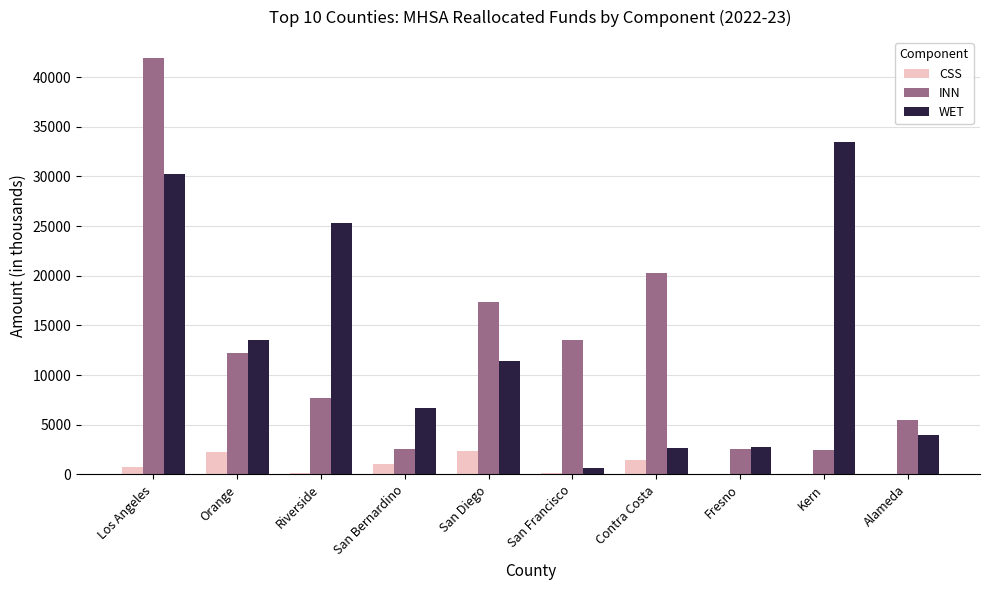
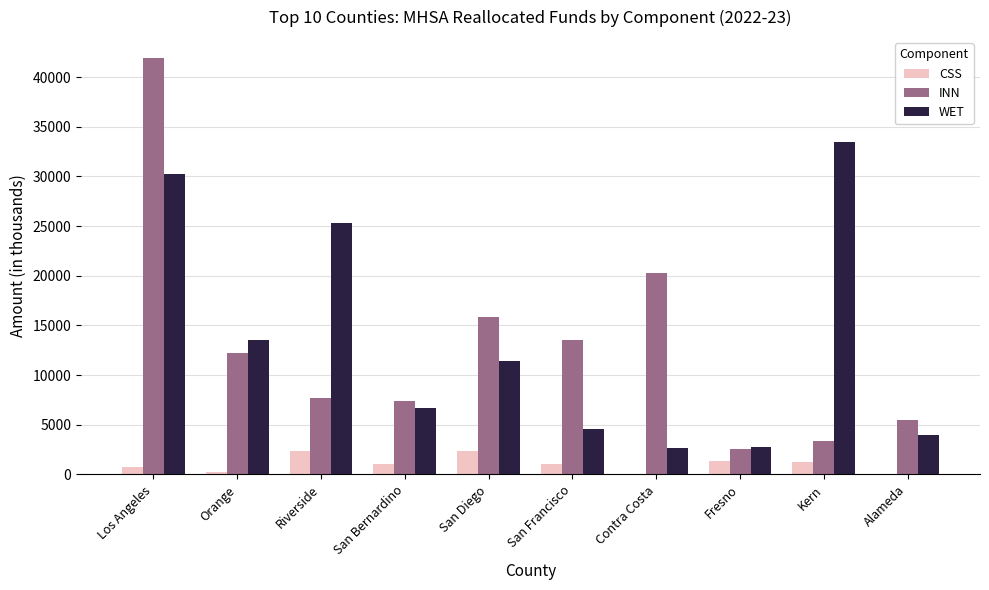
CSS, Orange: 2000 -> 0
CSS, Riverside: 0 -> 2000
INN, San Bernardino: 3000 -> 7000
INN, San Diego: 17000 -> 16000
CSS, San Francisco: 0 -> 1000
WET, San Francisco: 1000 -> 5000
CSS, Contra Costa: 1000 -> 0
CSS, Fresno: 0 -> 1000
CSS, Kern: 0 -> 1000
INN, Kern: 2000 -> 3000
